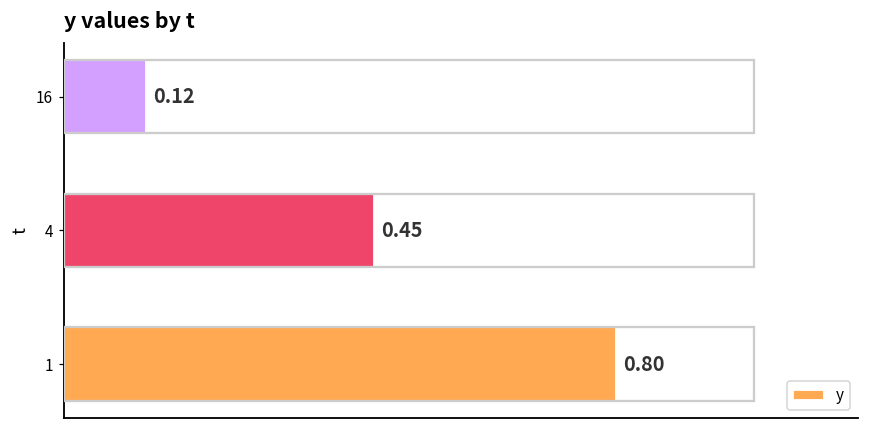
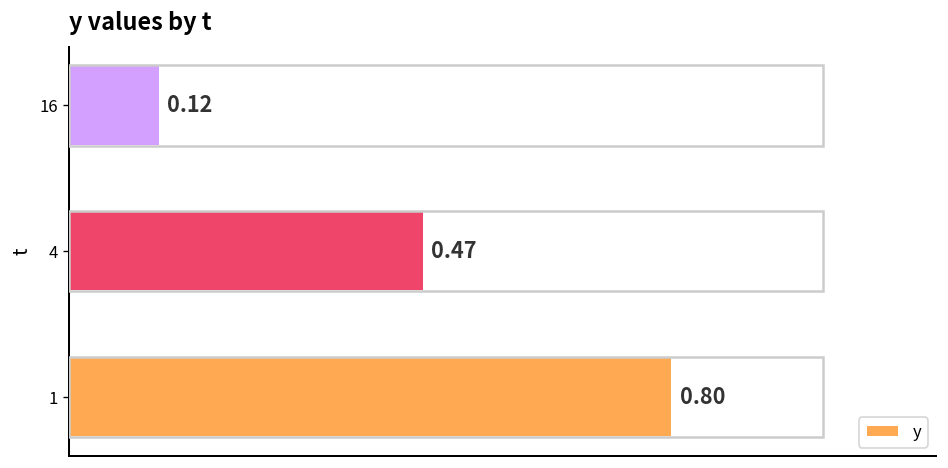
4: 0.45 -> 0.47
